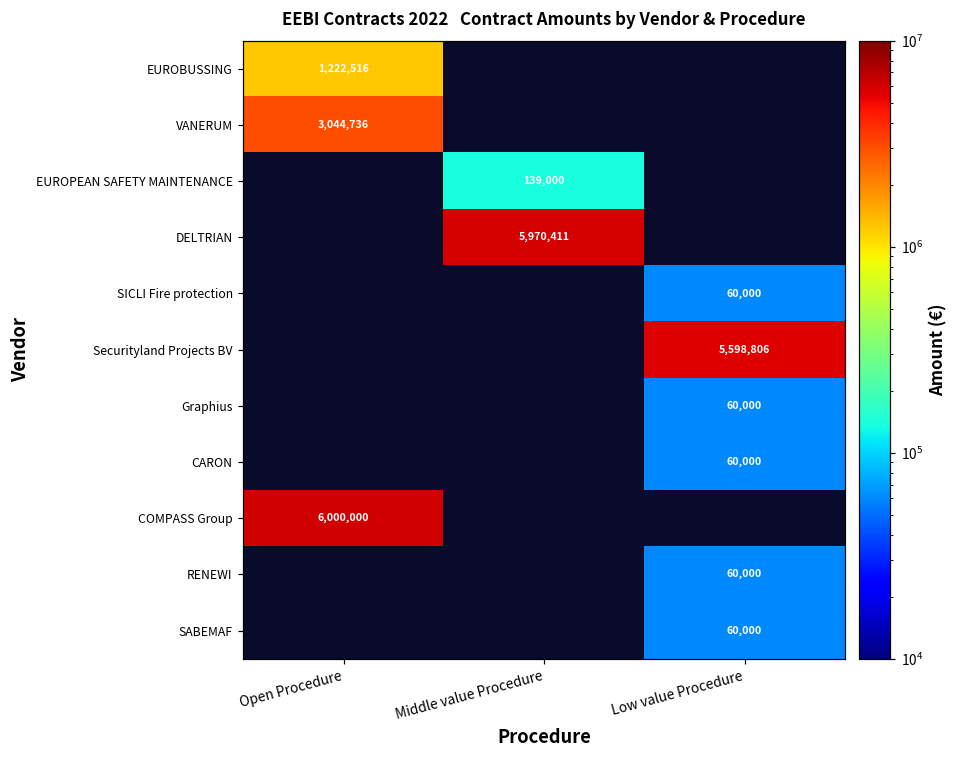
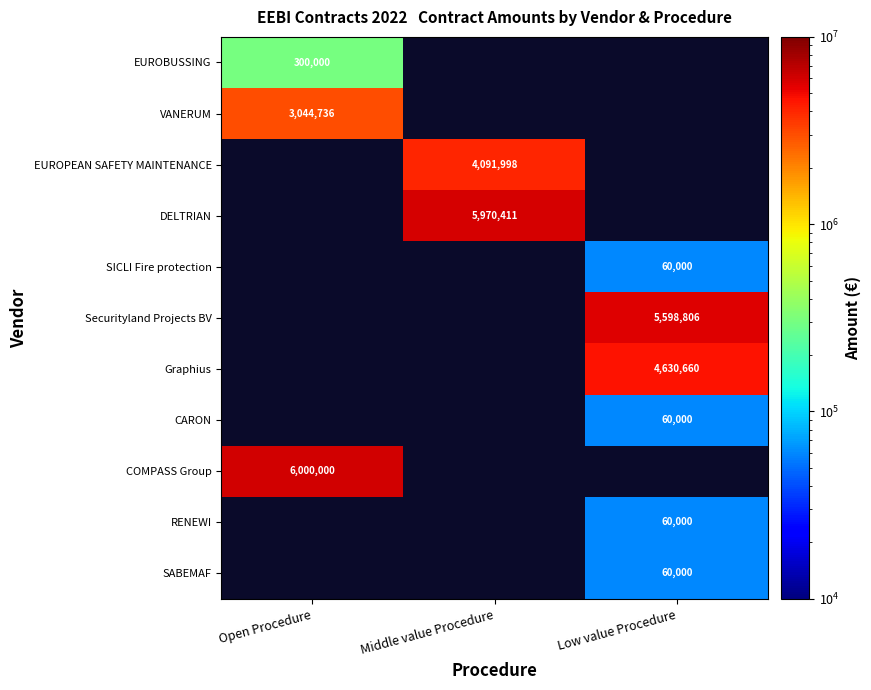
EUROBUSSING, Open Procedure: 1,222,516 -> 300,000
EUROPEAN SAFETY MAINTENANCE, Middle value Procedure: 139,000 -> 4,091,998
Graphius, Low value Procedure: 60,000 -> 4,630,660
